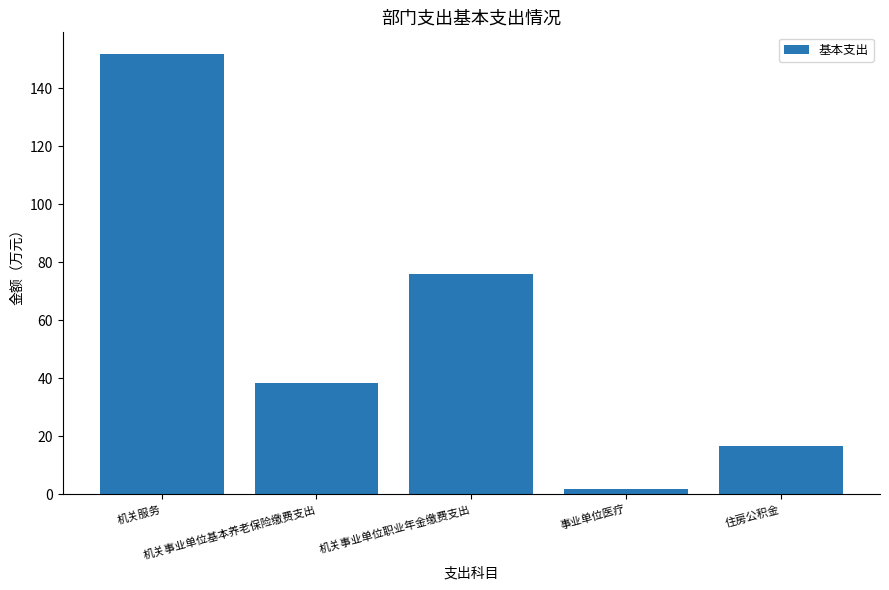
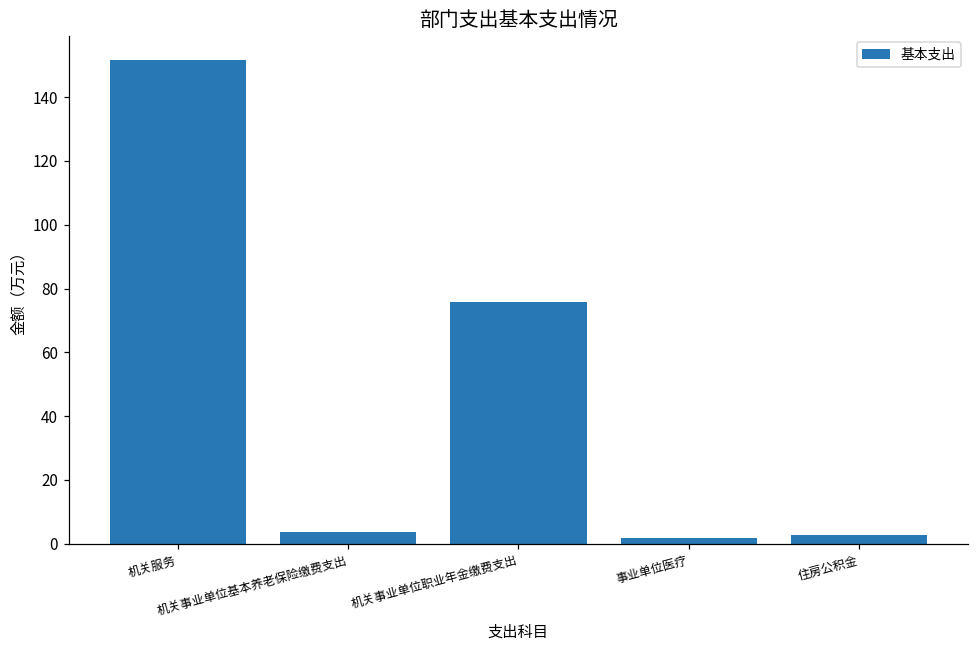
机关事业单位基本养老保险缴费支出: 38 -> 4
住房公积金: 17 -> 3
